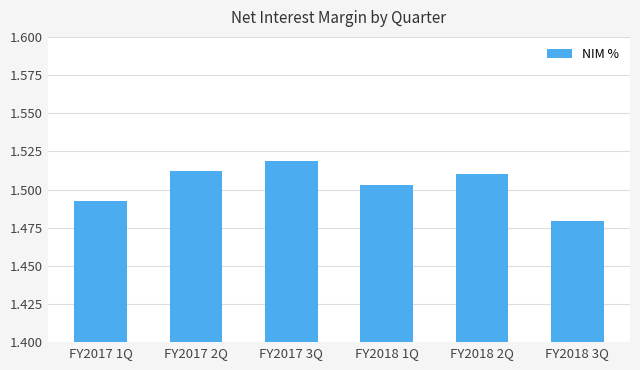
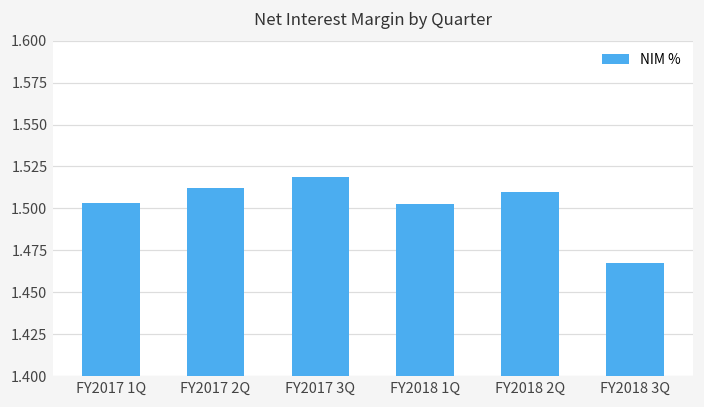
FY2017 1Q: 1.493 -> 1.503
FY2018 3Q: 1.479 -> 1.468
